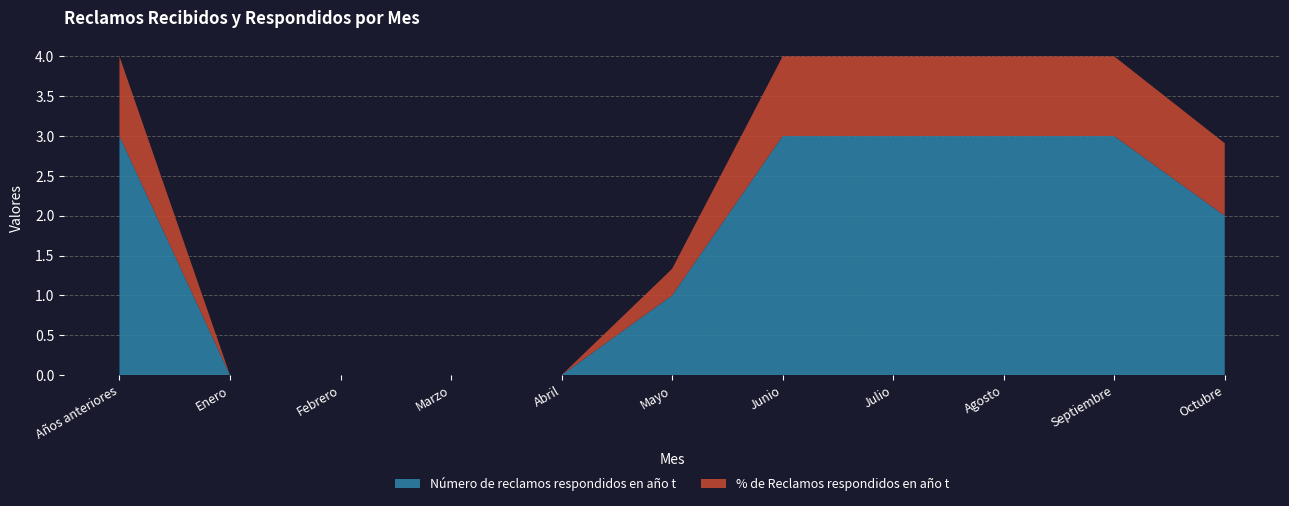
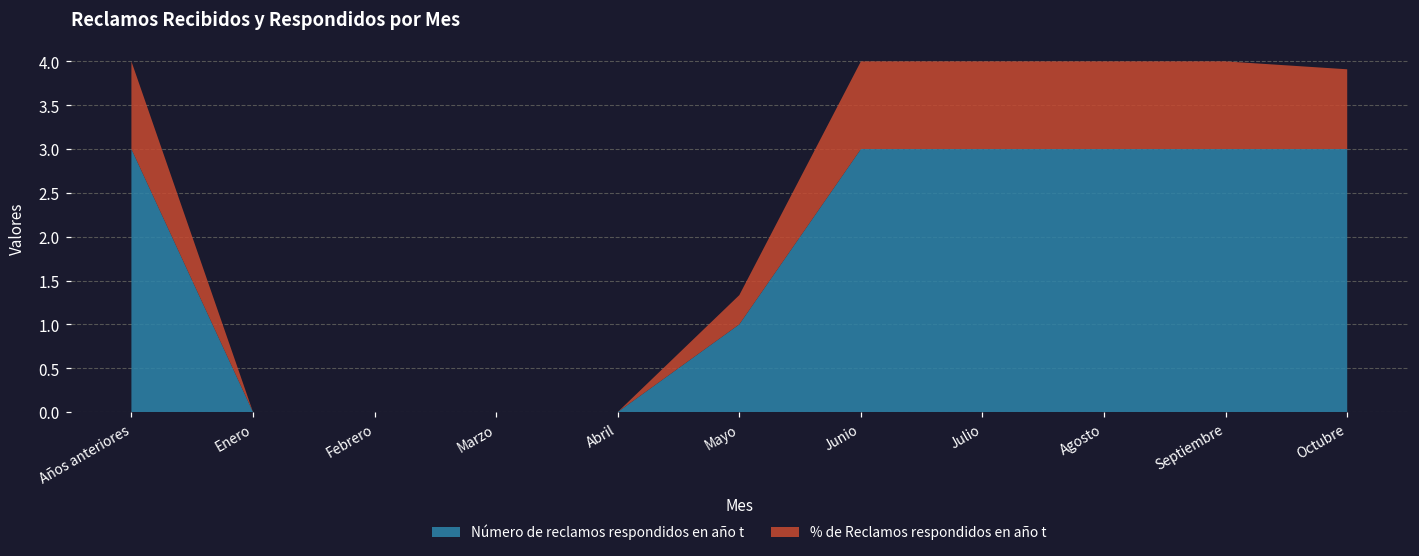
Número de reclamos respondidos en año t, Octubre: 2 -> 3
